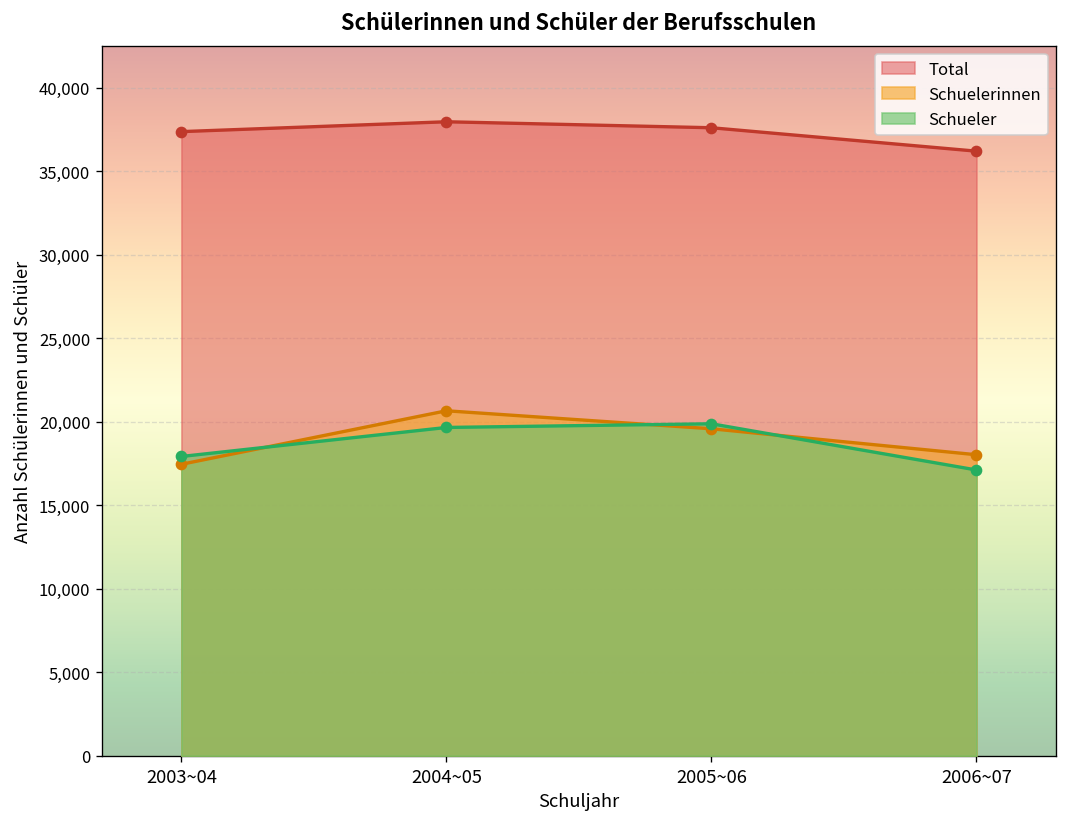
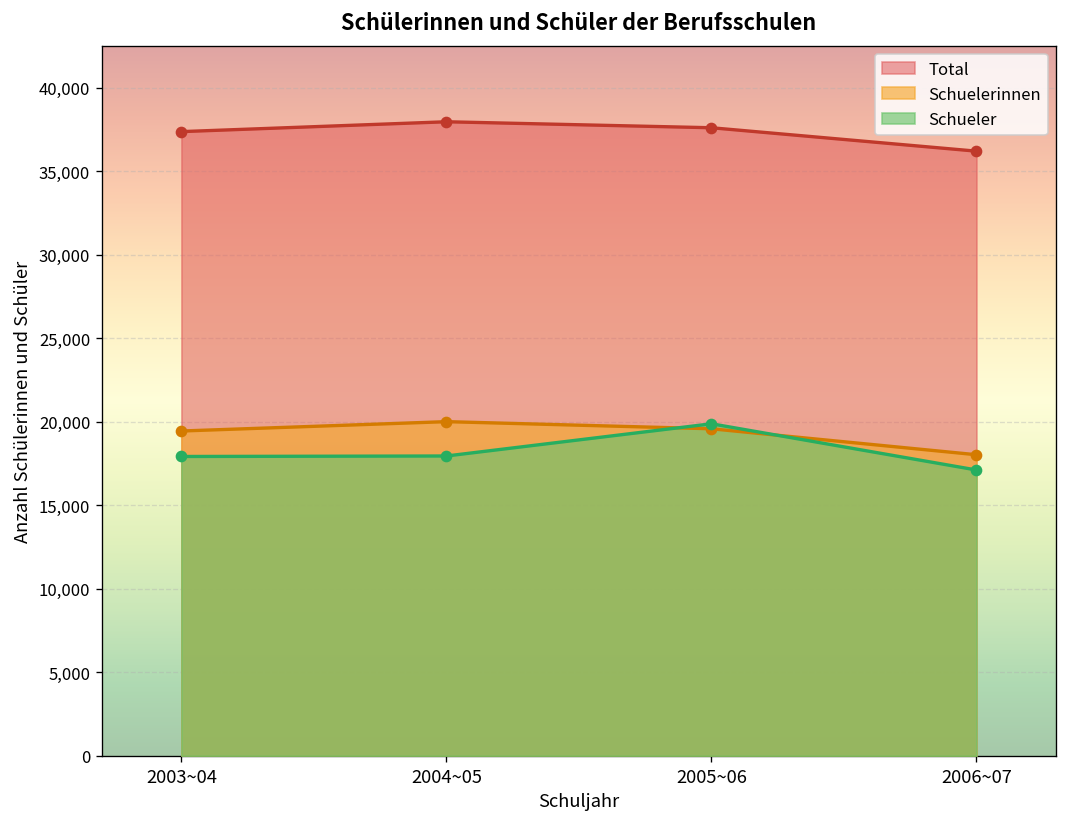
Schuelerinnen, 2003~04: 17,500 -> 19,400
Schuelerinnen, 2004~05: 20,700 -> 20,000
Schueler, 2004~05: 19,700 -> 17,900
